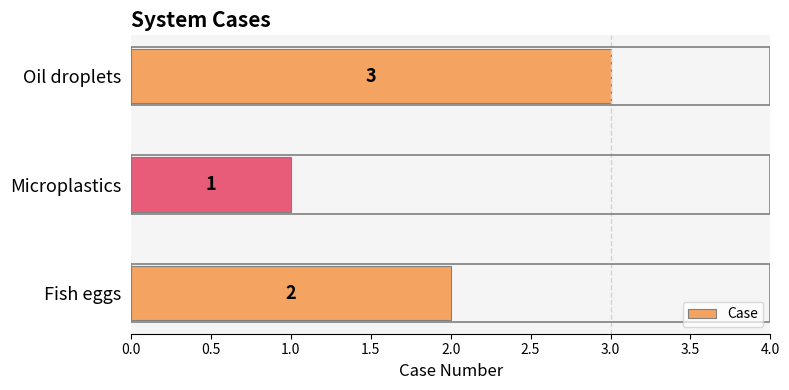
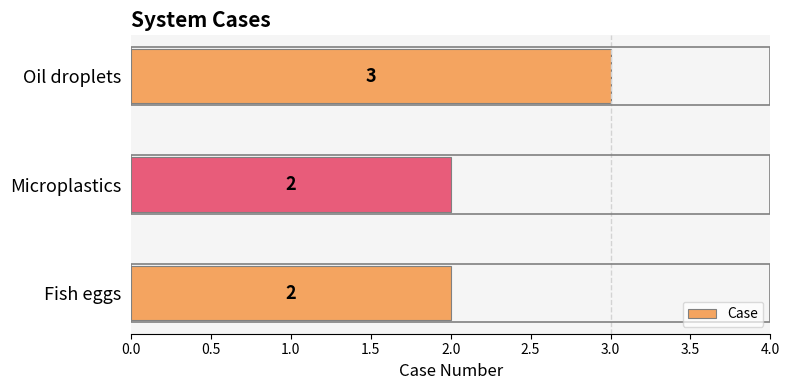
Microplastics: 1 -> 2
